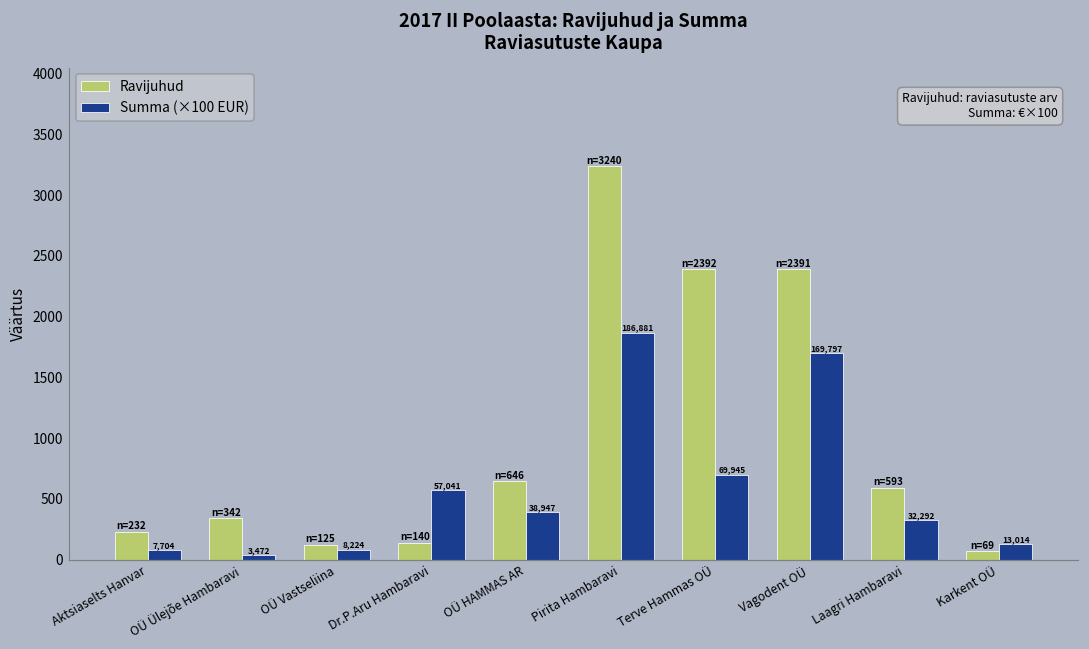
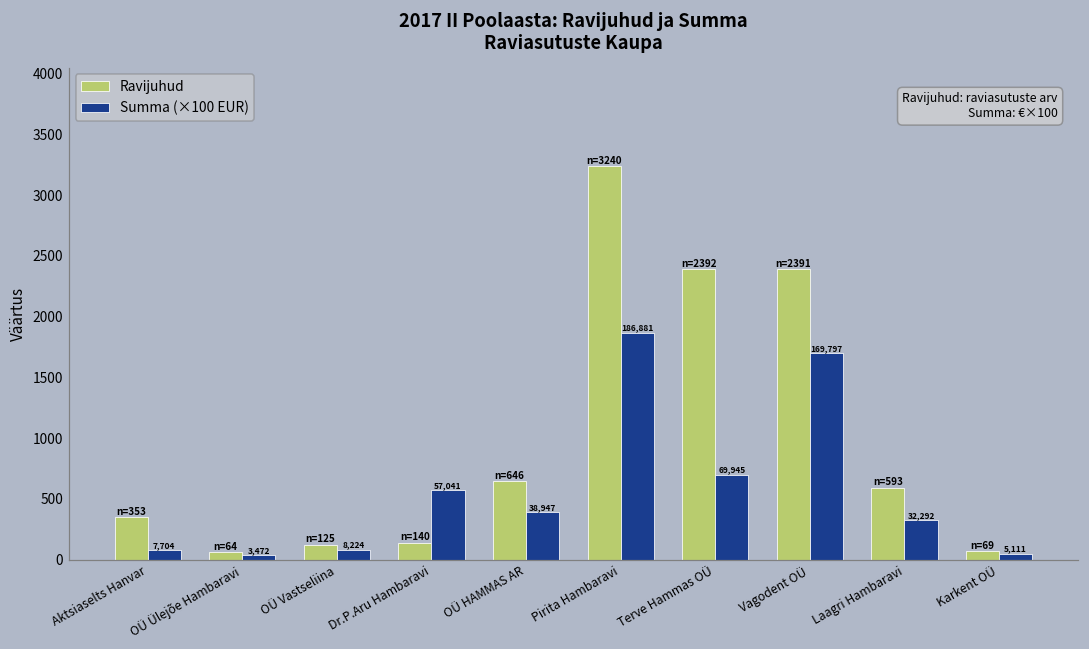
Ravijuhud, Aktsiaselts Hanvar: 232 -> 353
Ravijuhud, OÜ Ülejõe Hambaravi: 342 -> 64
Summa (×100 EUR), Karkent OÜ: 13,014 -> 5,111
